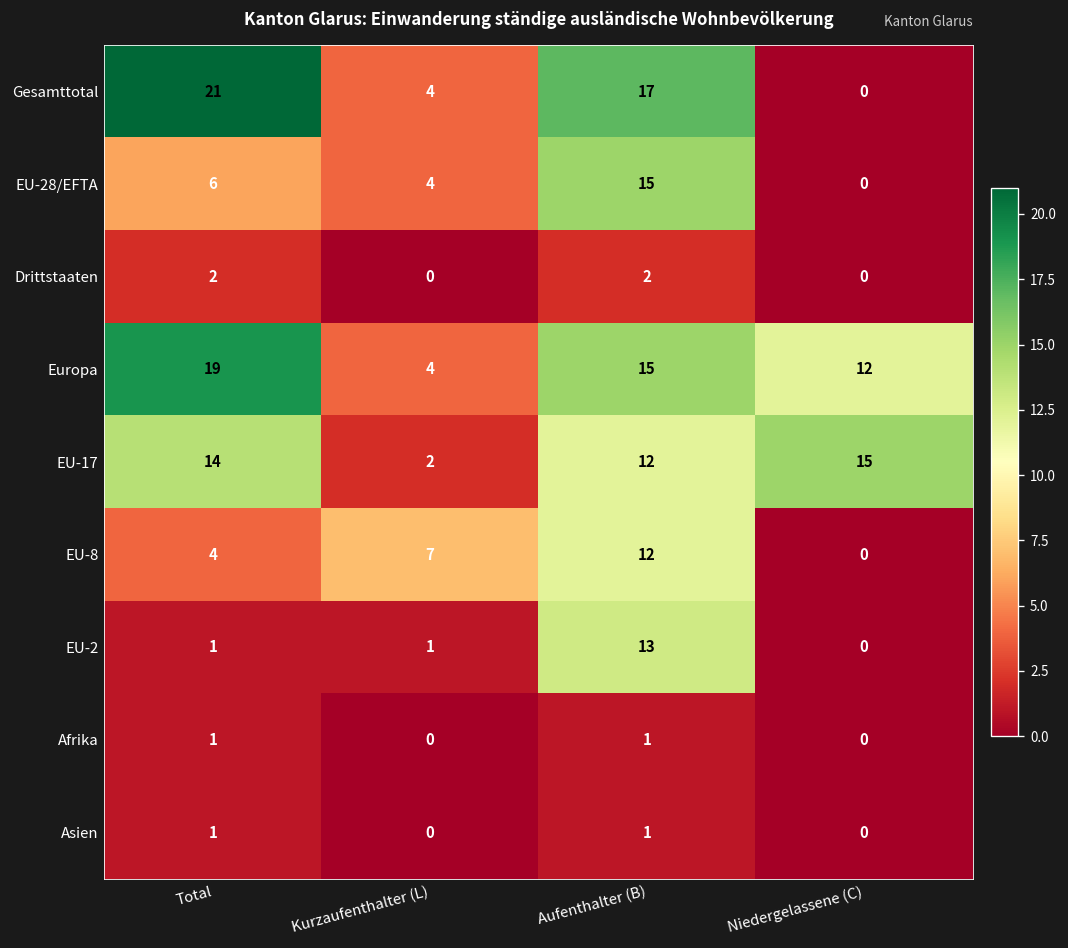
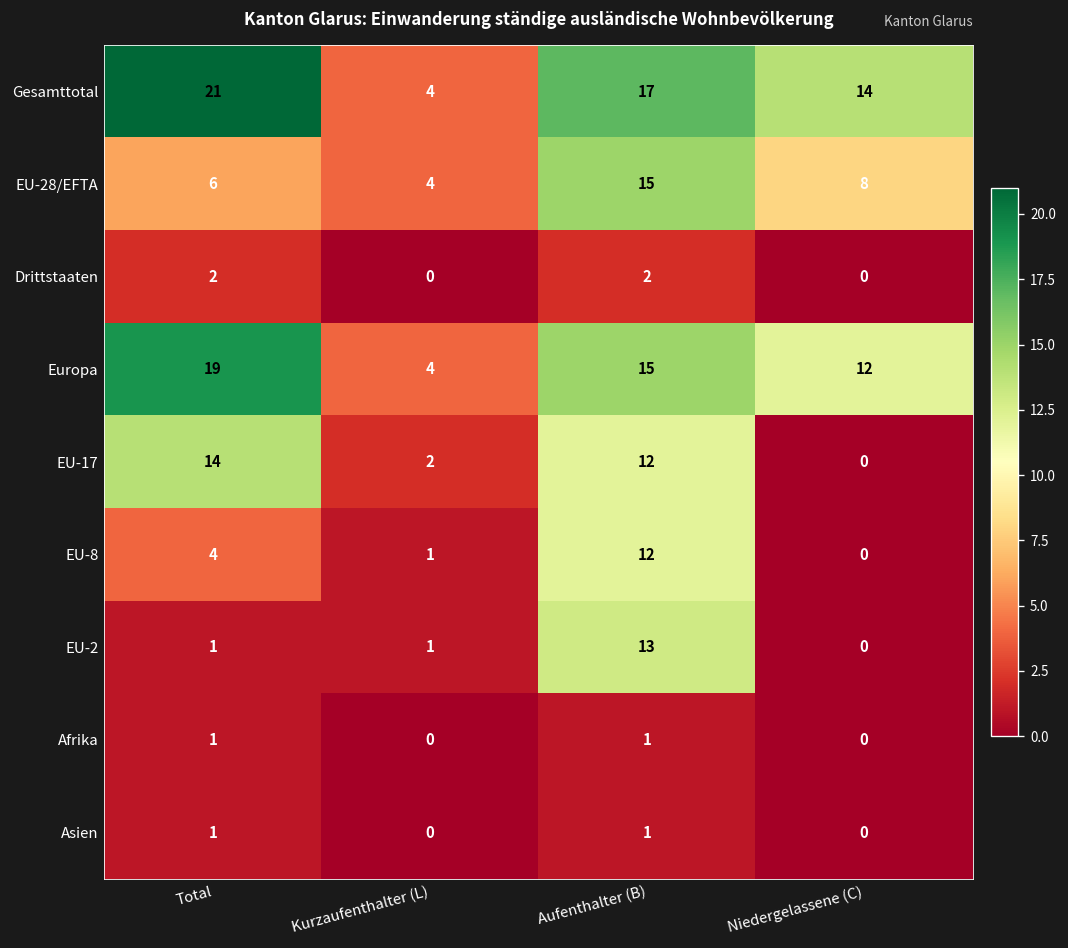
Gesamttotal, Niedergelassene (C): 0 -> 14
EU-28/EFTA, Niedergelassene (C): 0 -> 8
EU-17, Niedergelassene (C): 15 -> 0
EU-8, Kurzaufenthalter (L): 7 -> 1
